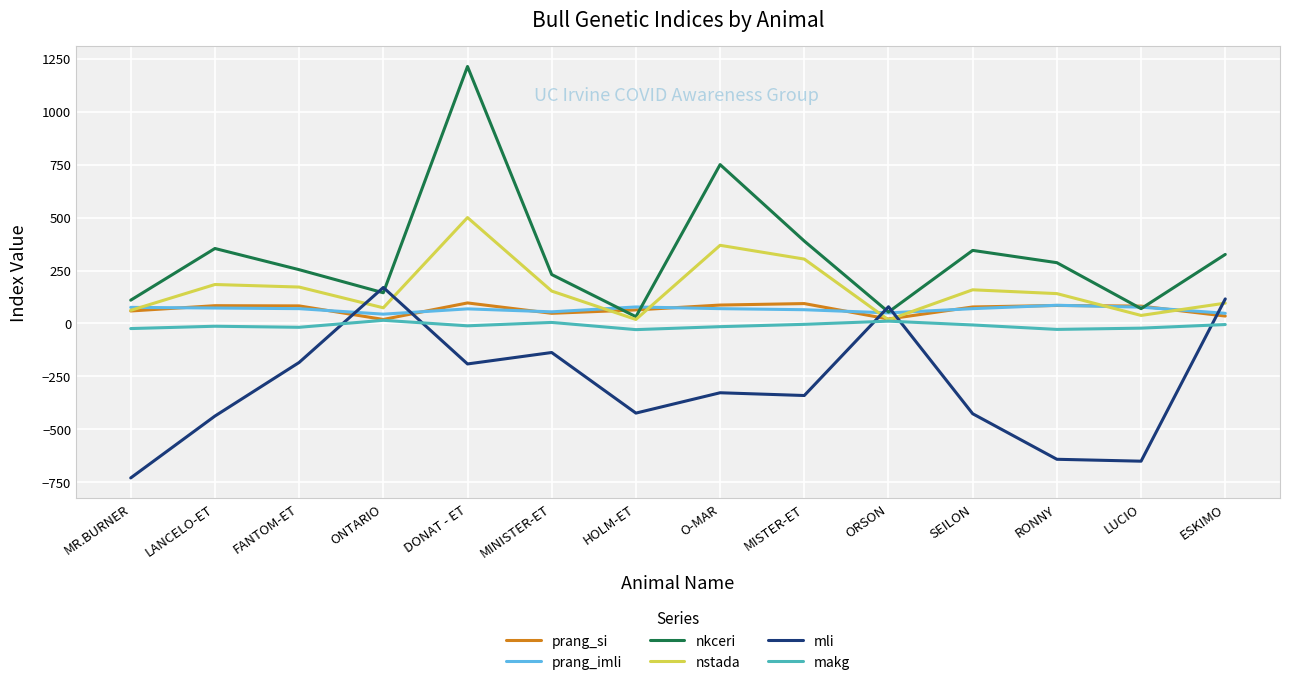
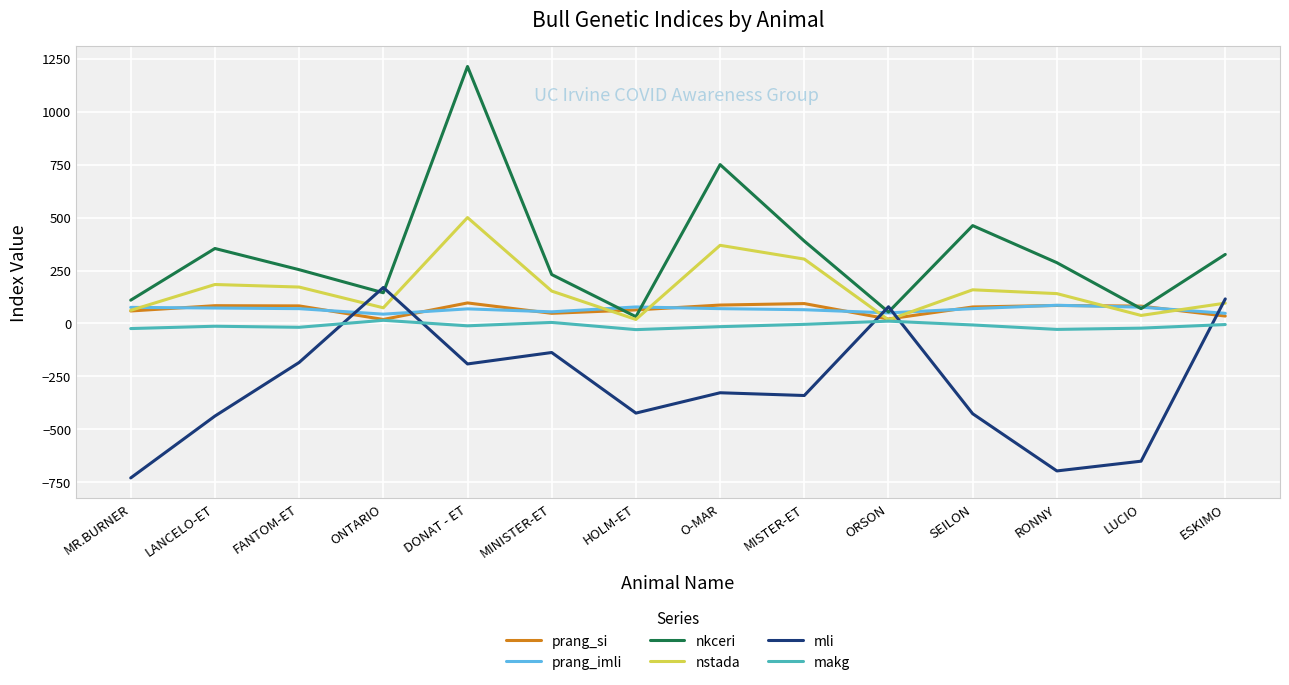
nkceri, SEILON: 350 -> 460
mli, RONNY: -640 -> -700
